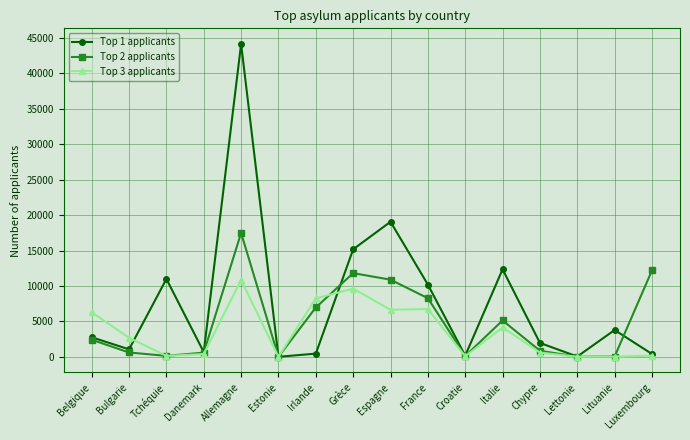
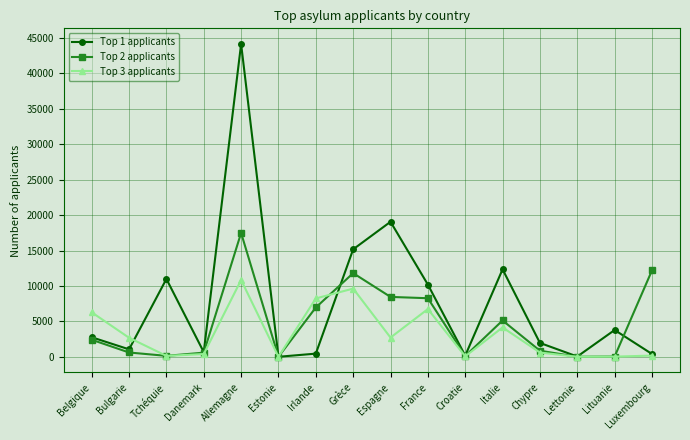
Top 2 applicants, Espagne: 11000 -> 8000
Top 3 applicants, Espagne: 7000 -> 3000
